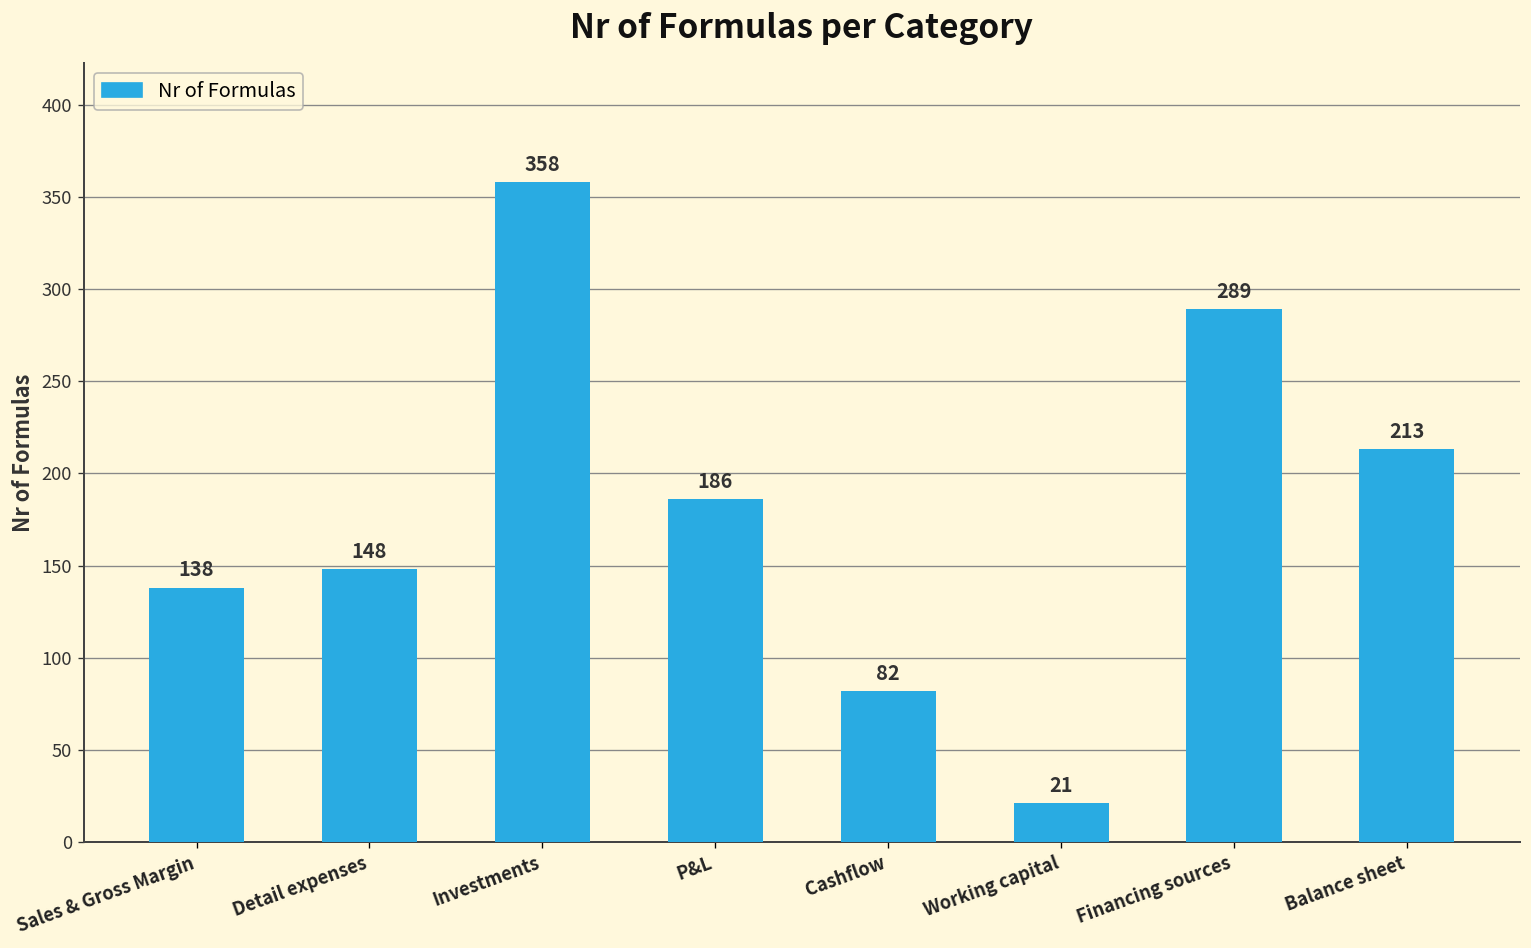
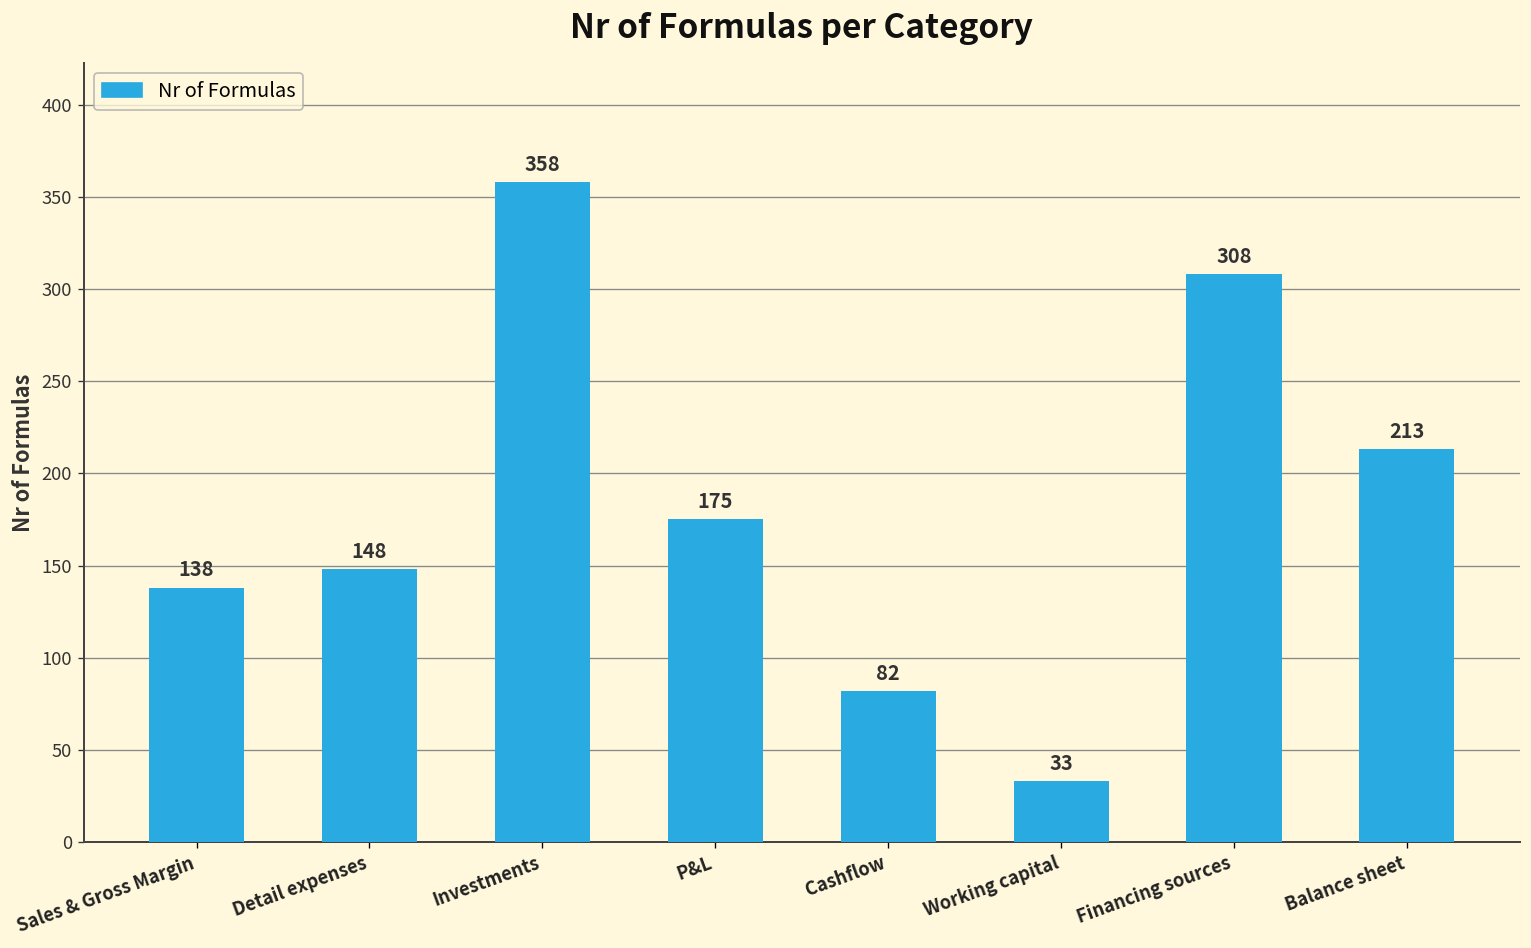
P&L: 186 -> 175
Working capital: 21 -> 33
Financing sources: 289 -> 308
